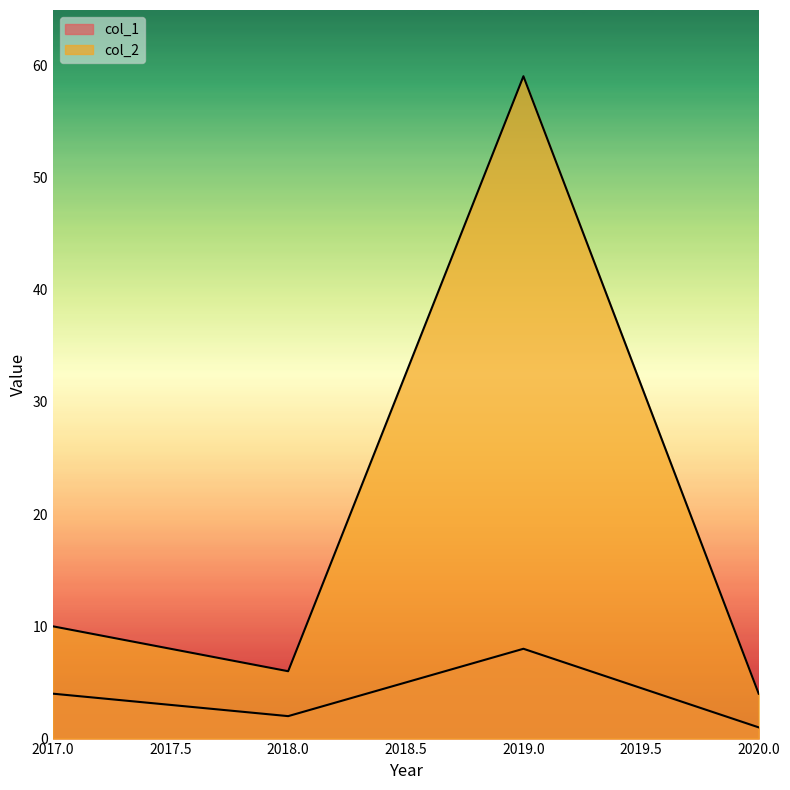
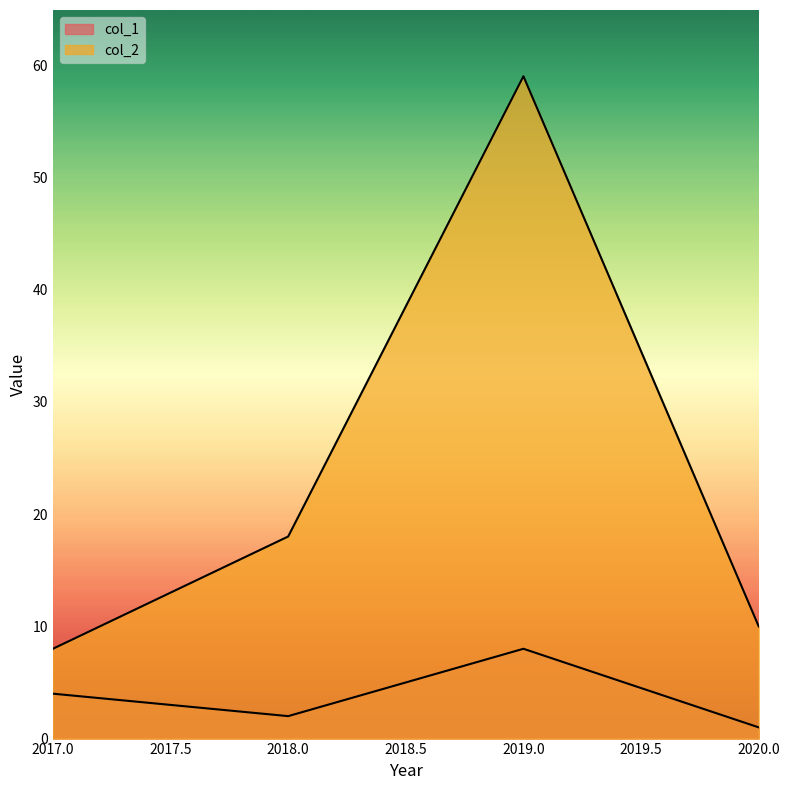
col_2, 2017.0: 10 -> 8
col_2, 2018.0: 6 -> 18
col_2, 2020.0: 4 -> 10
